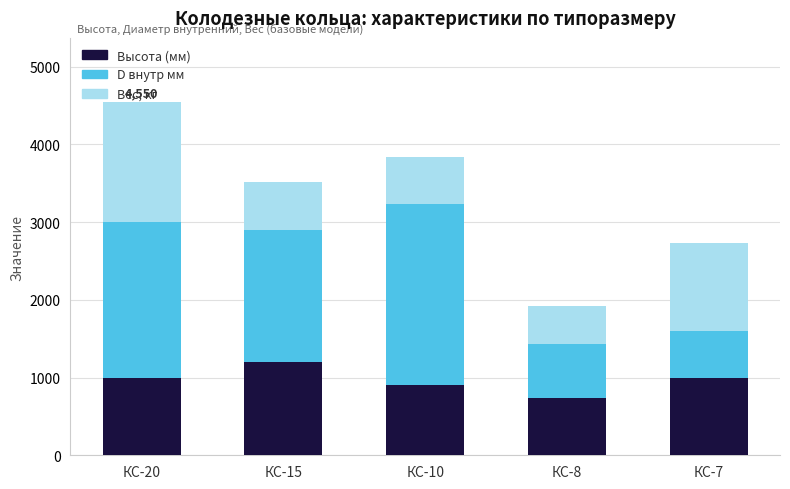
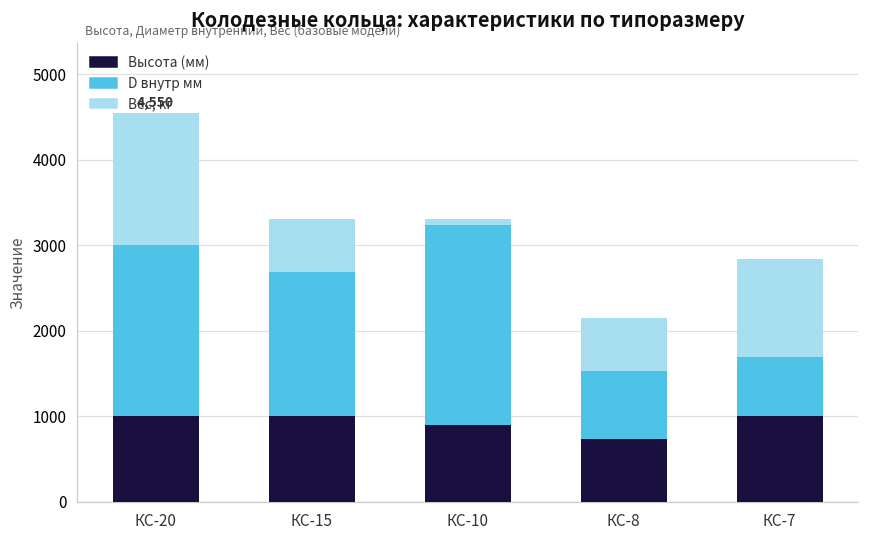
Высота (мм), КС-15: 1200 -> 1000
Вес, кг, КС-10: 600 -> 100
D внутр мм, КС-8: 700 -> 800
Вес, кг, КС-8: 500 -> 600
D внутр мм, КС-7: 600 -> 700
